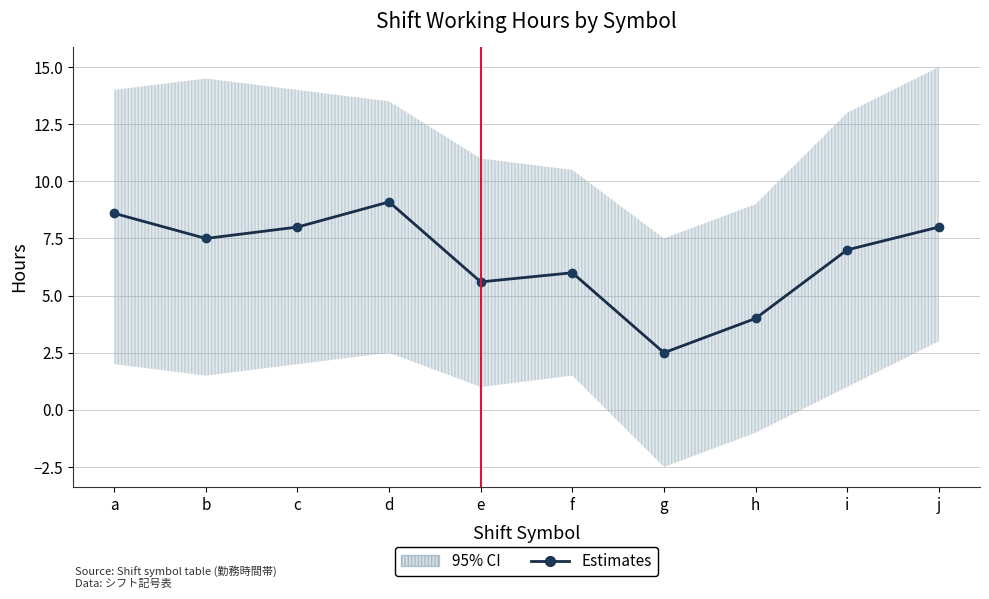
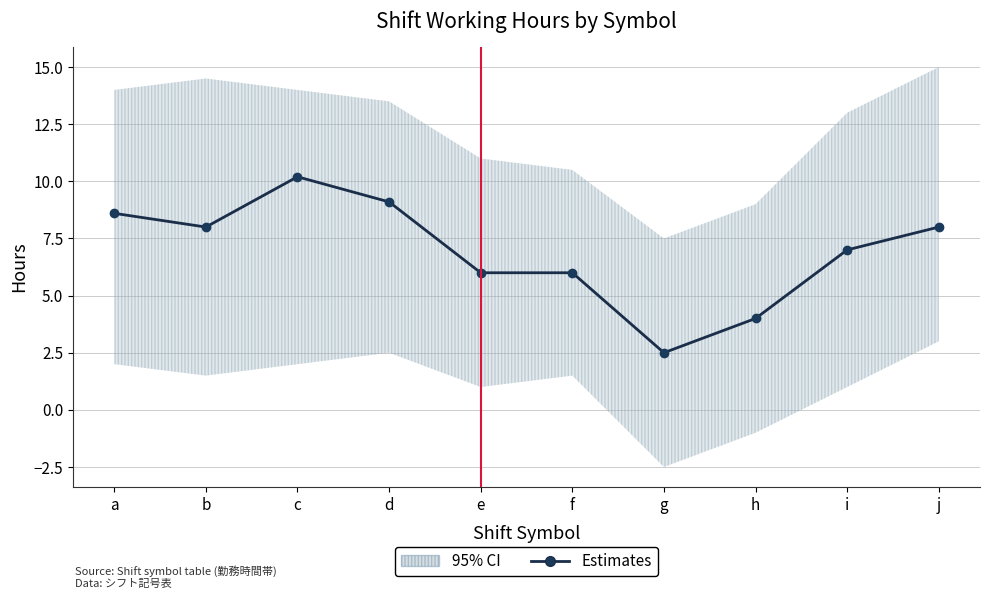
Estimates, b: 7.5 -> 8.0
Estimates, c: 8.0 -> 10.2
Estimates, e: 5.6 -> 6.0
